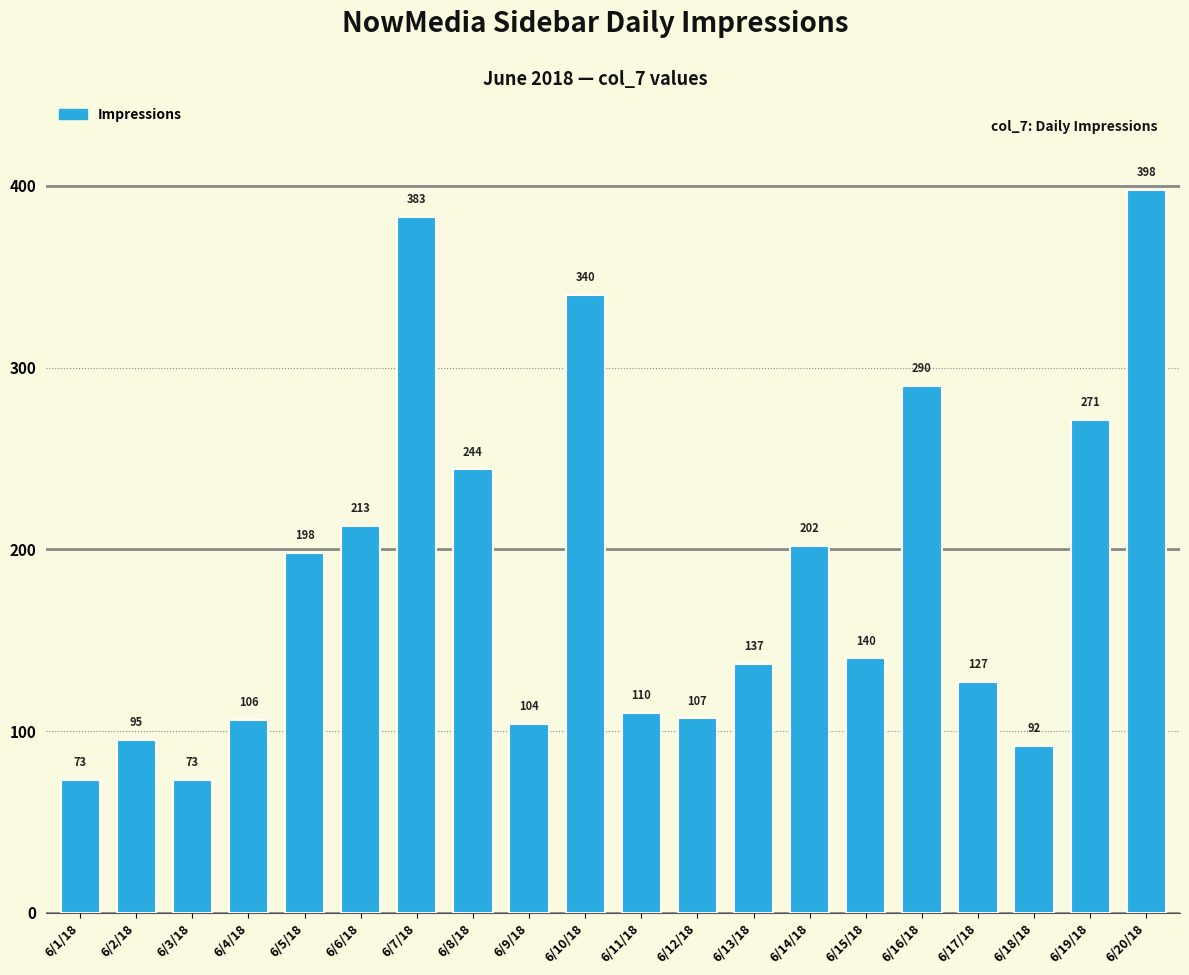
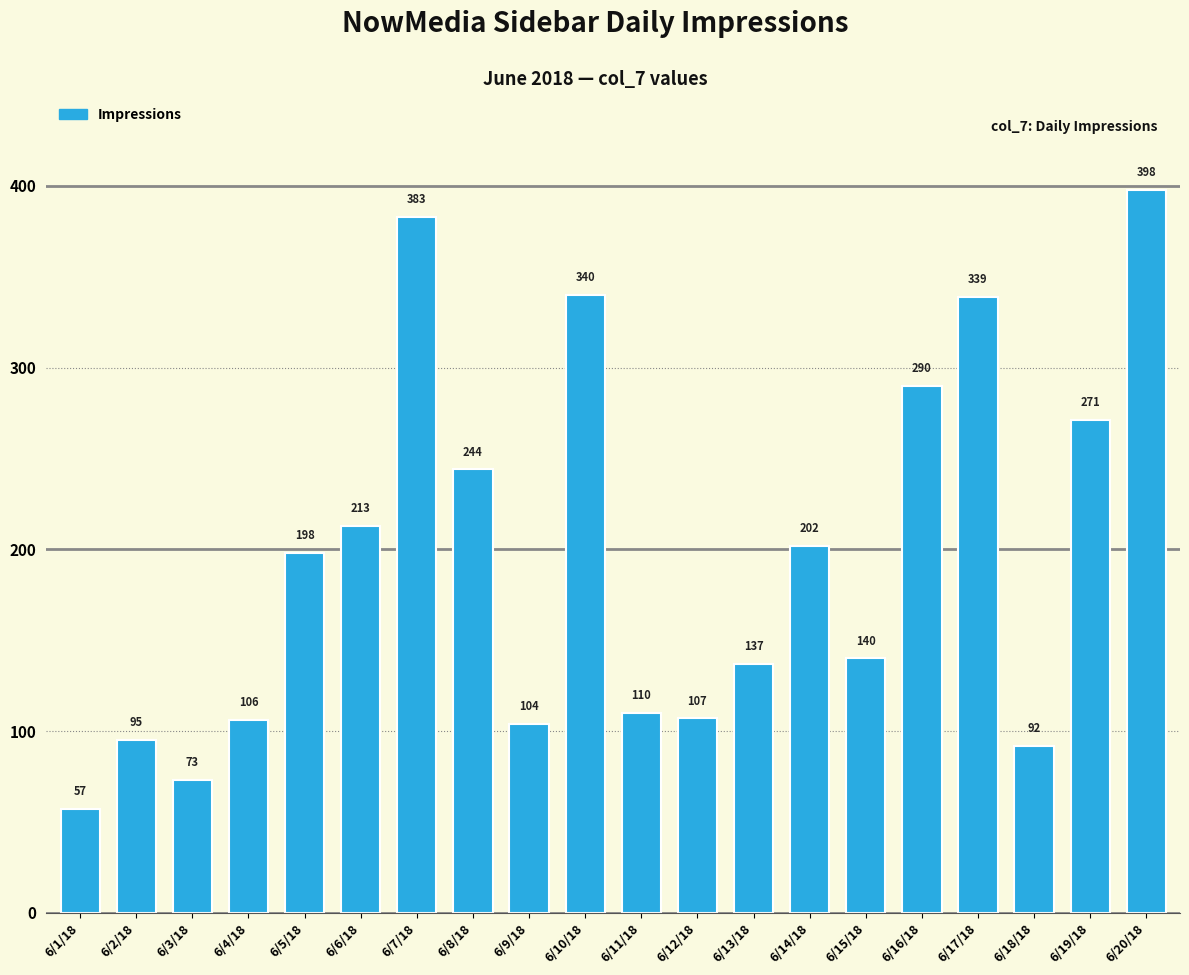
6/1/18: 73 -> 57
6/17/18: 127 -> 339
